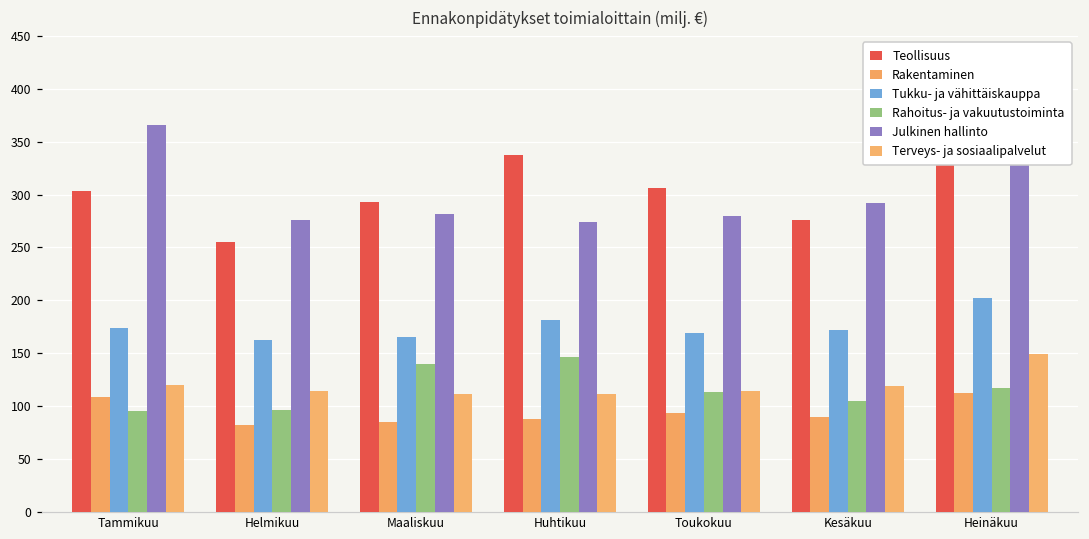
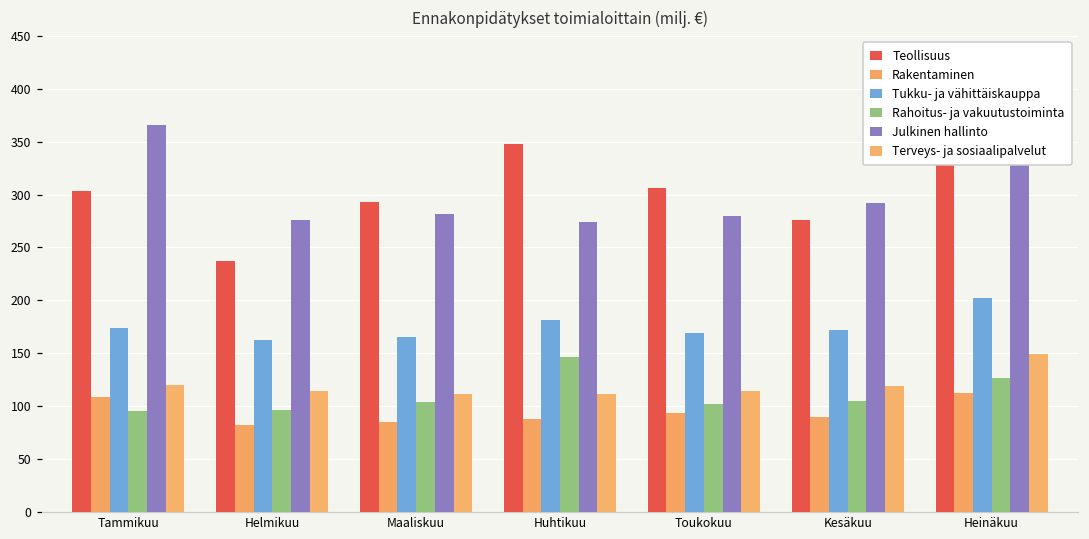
Teollisuus, Helmikuu: 260 -> 240
Rahoitus- ja vakuutustoiminta, Maaliskuu: 140 -> 100
Teollisuus, Huhtikuu: 340 -> 350
Rahoitus- ja vakuutustoiminta, Toukokuu: 110 -> 100
Rahoitus- ja vakuutustoiminta, Heinäkuu: 120 -> 130
